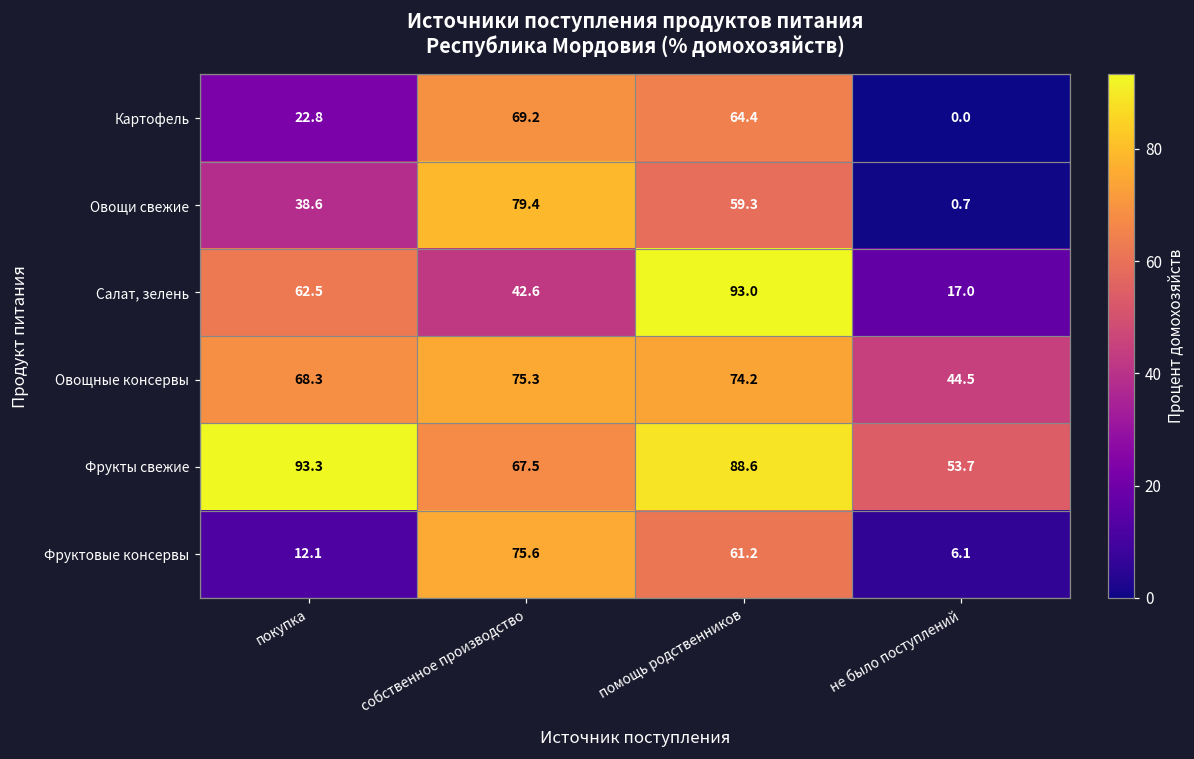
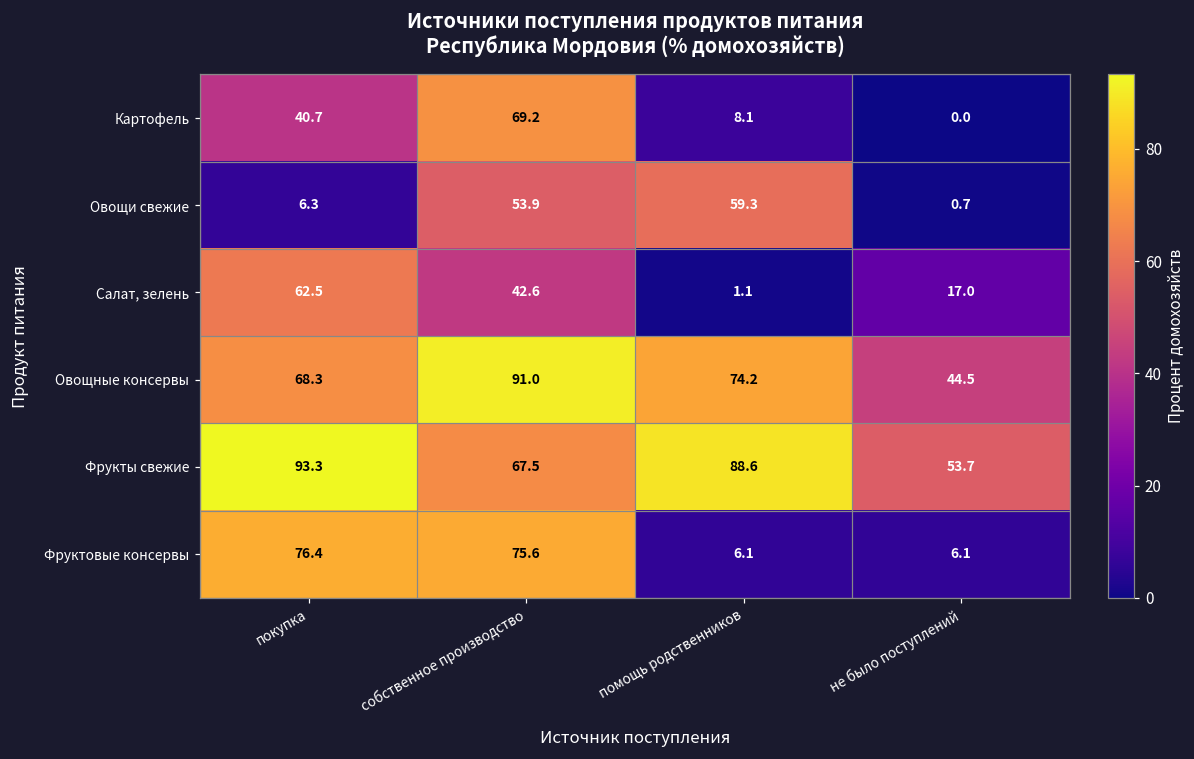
Картофель, покупка: 22.8 -> 40.7
Картофель, помощь родственников: 64.4 -> 8.1
Овощи свежие, покупка: 38.6 -> 6.3
Овощи свежие, собственное производство: 79.4 -> 53.9
Салат, зелень, помощь родственников: 93.0 -> 1.1
Овощные консервы, собственное производство: 75.3 -> 91.0
Фруктовые консервы, покупка: 12.1 -> 76.4
Фруктовые консервы, помощь родственников: 61.2 -> 6.1
